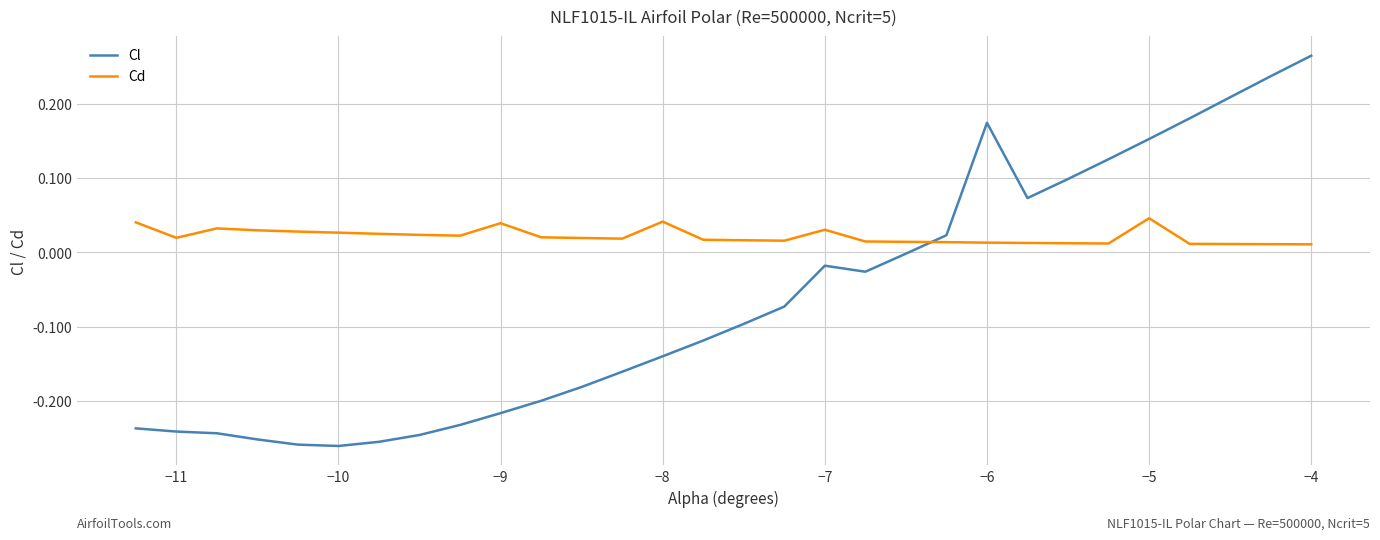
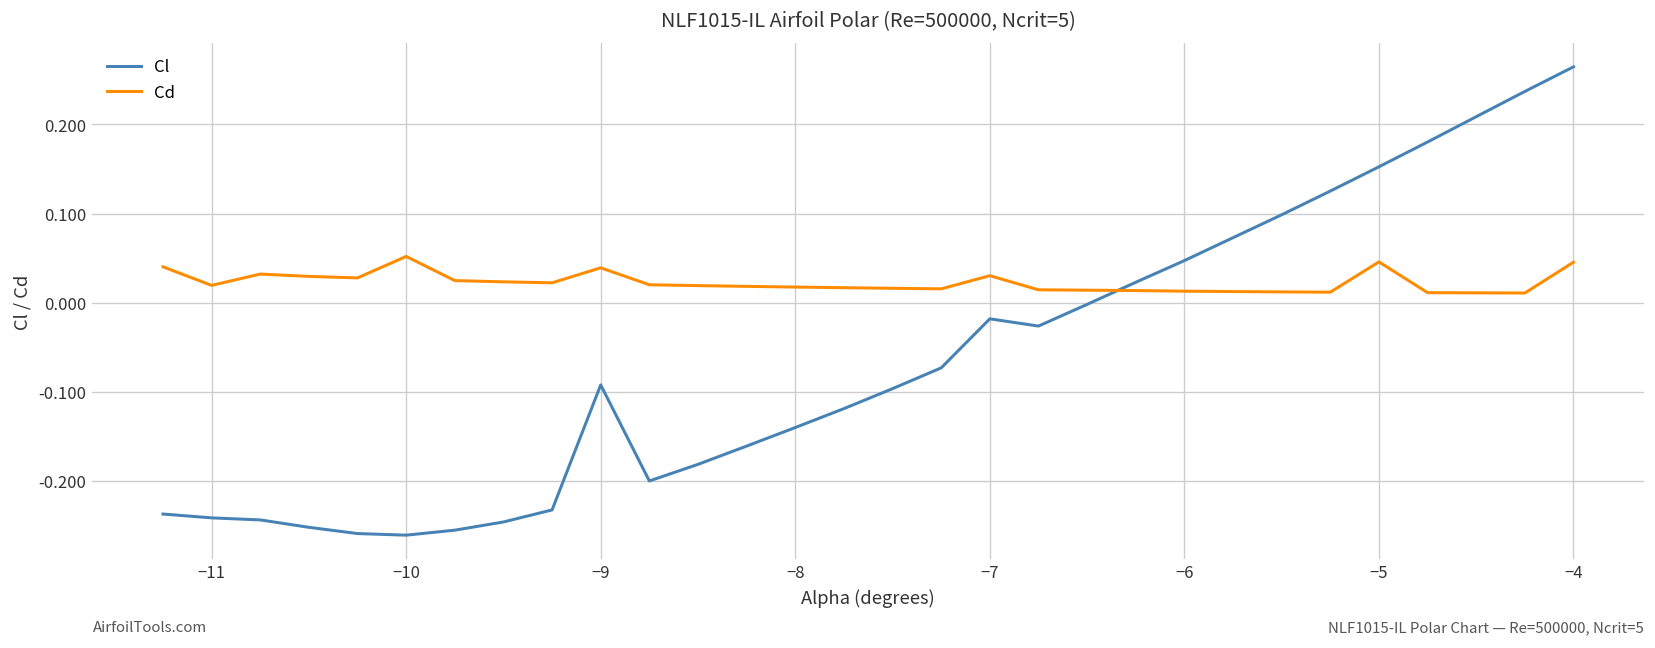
Cd, −10: 0.03 -> 0.05
Cl, −9: -0.22 -> -0.09
Cd, −8: 0.04 -> 0.02
Cl, −6: 0.17 -> 0.05
Cd, −4: 0.01 -> 0.05
